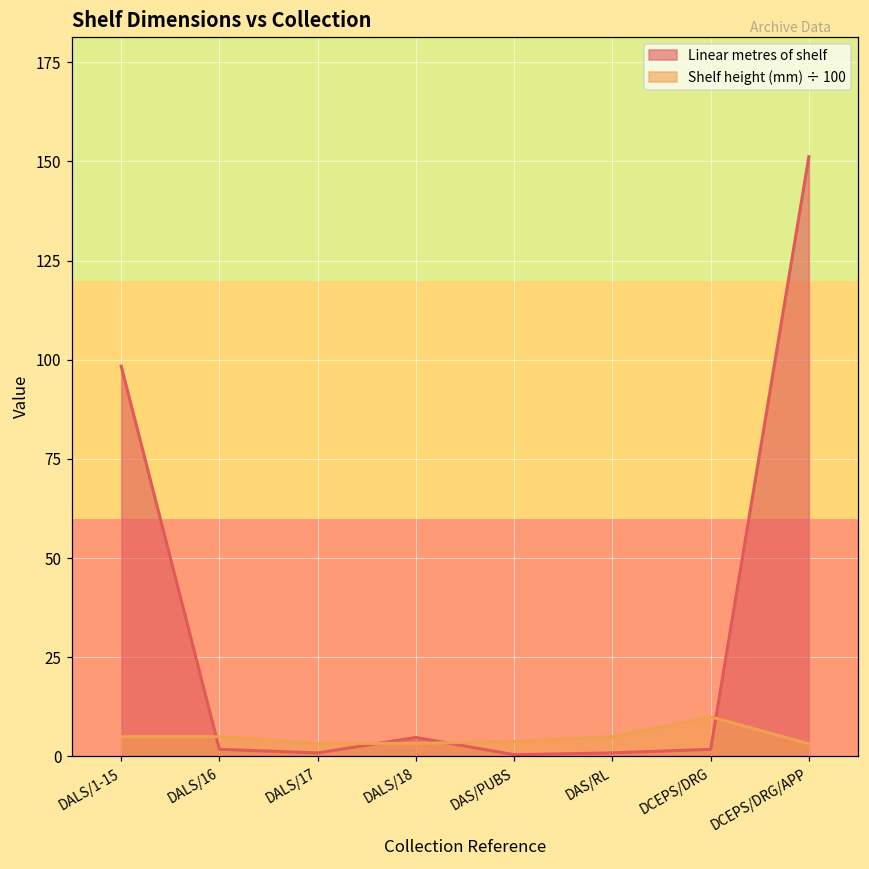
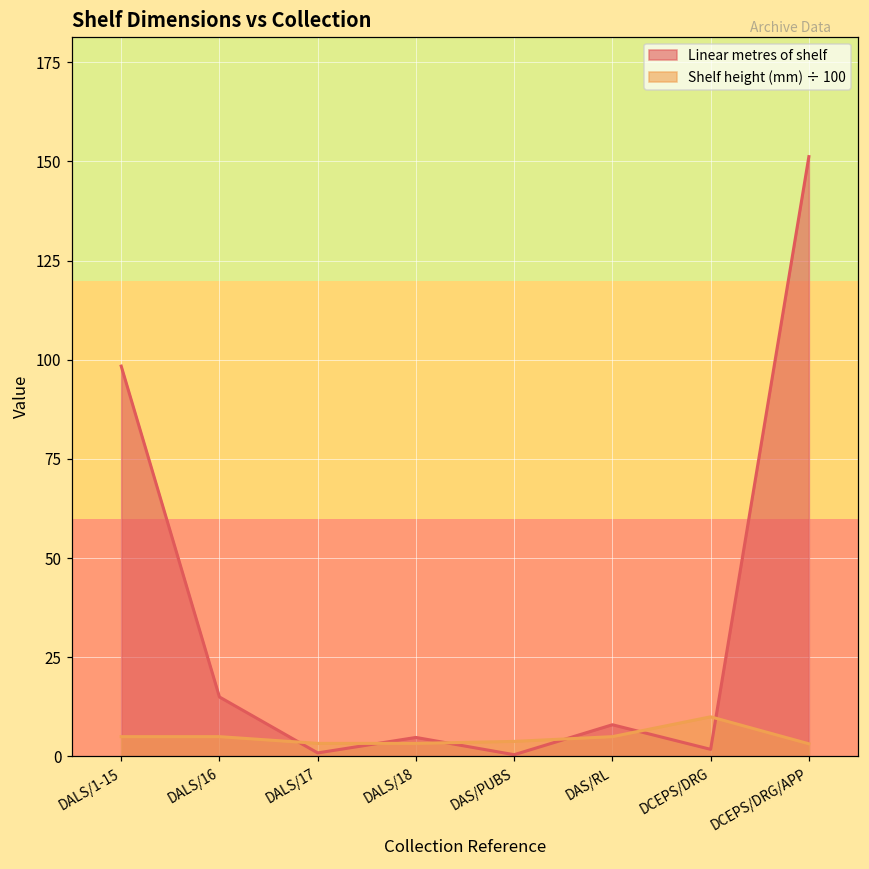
Linear metres of shelf, DALS/16: 2 -> 15
Linear metres of shelf, DAS/RL: 1 -> 8
